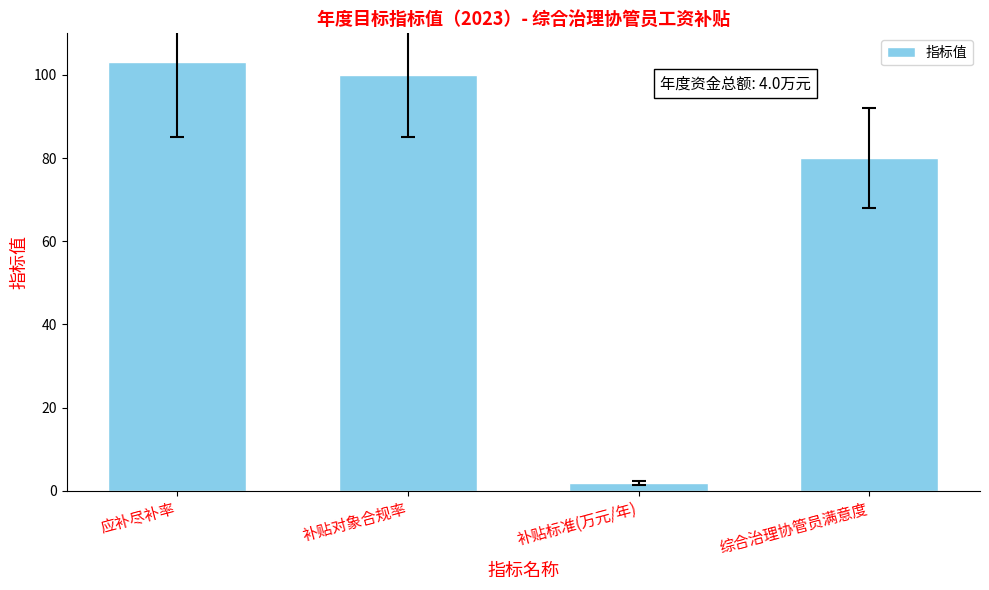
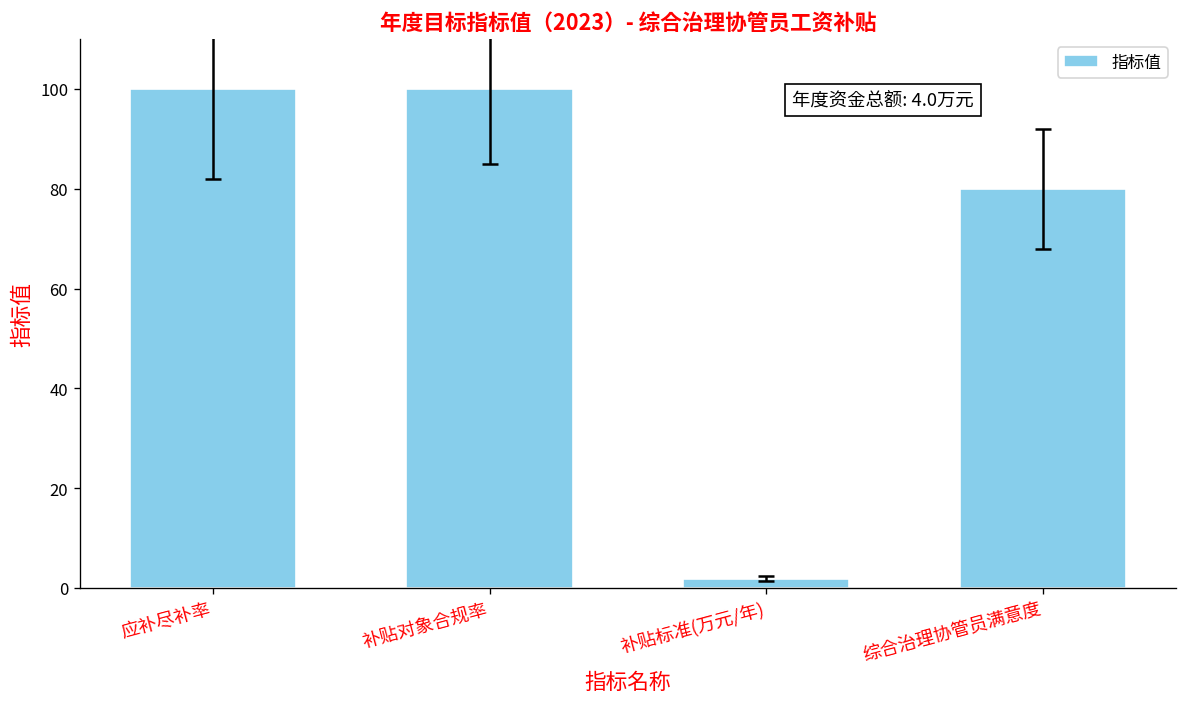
指标值, 应补尽补率: 103 -> 100
